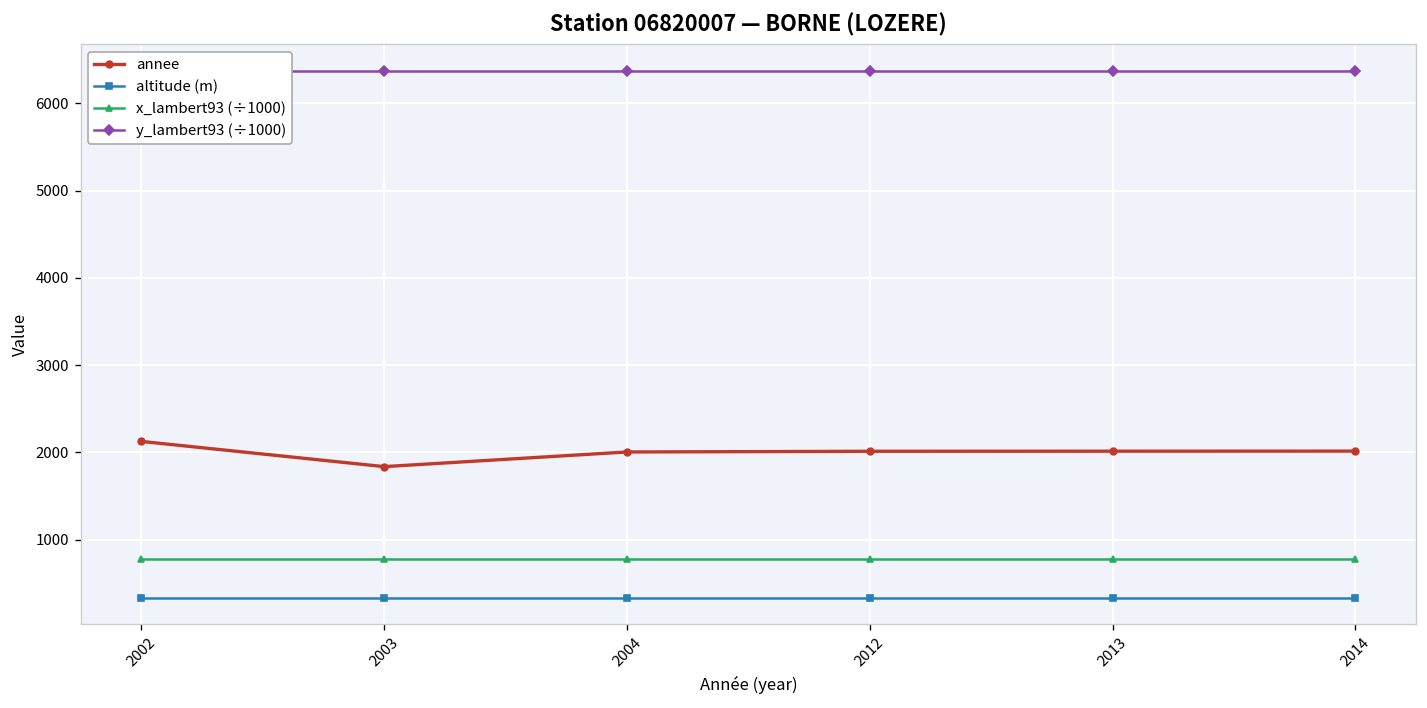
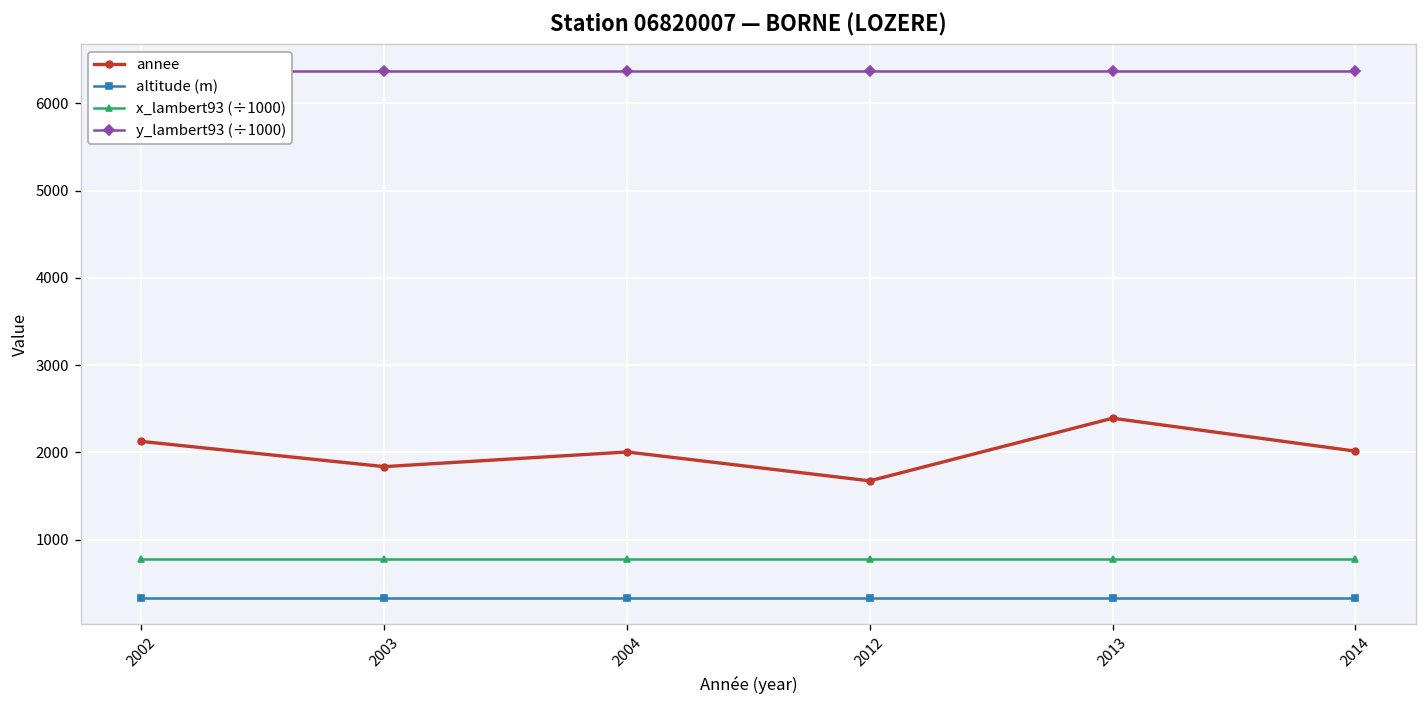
annee, 2012: 2000 -> 1700
annee, 2013: 2000 -> 2400
